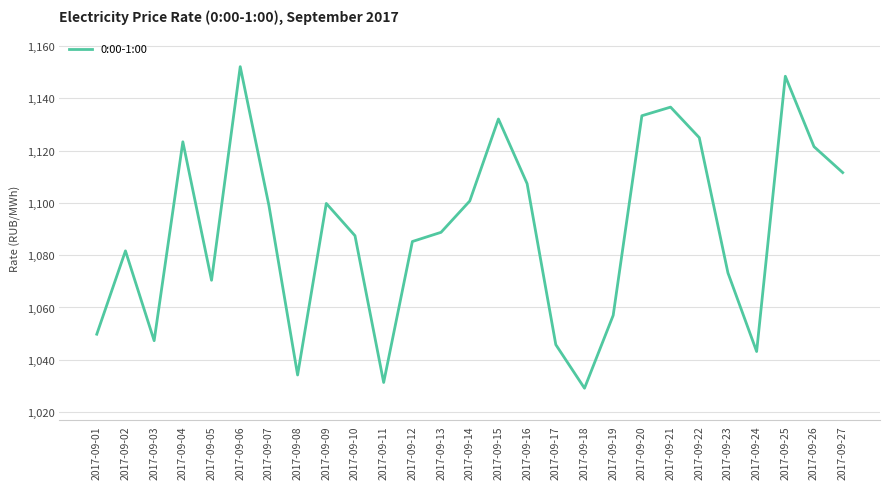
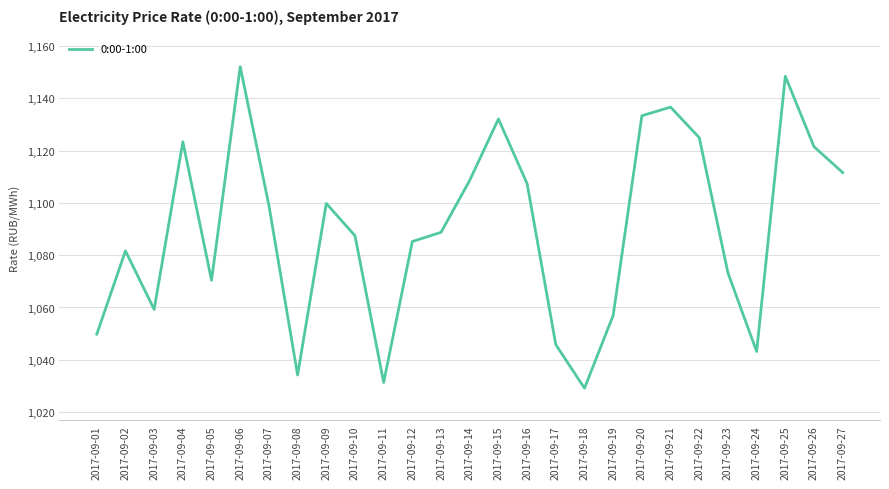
2017-09-03: 1,047 -> 1,059
2017-09-14: 1,101 -> 1,109
